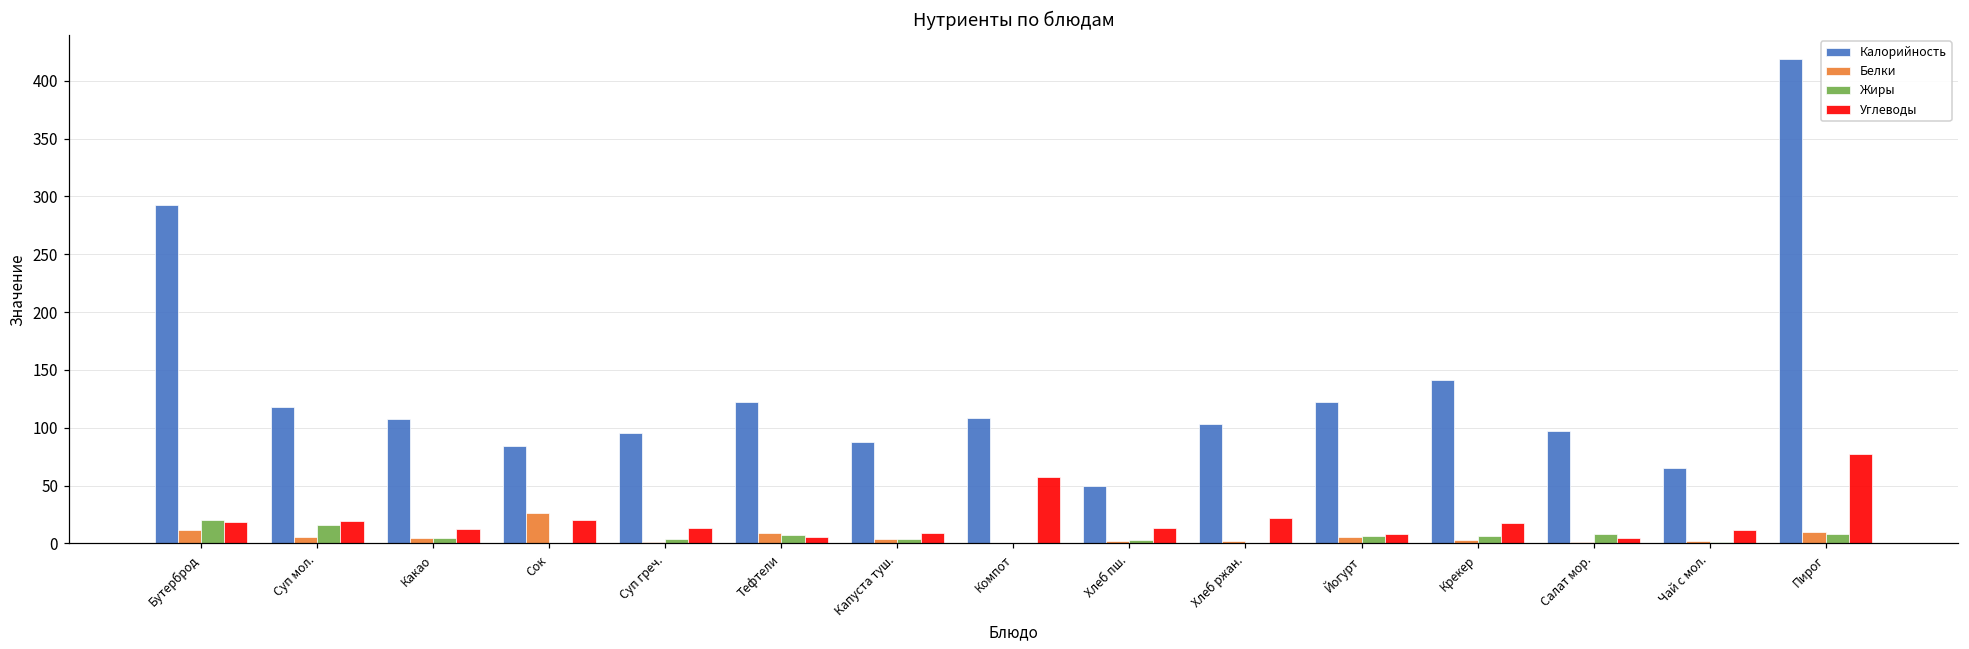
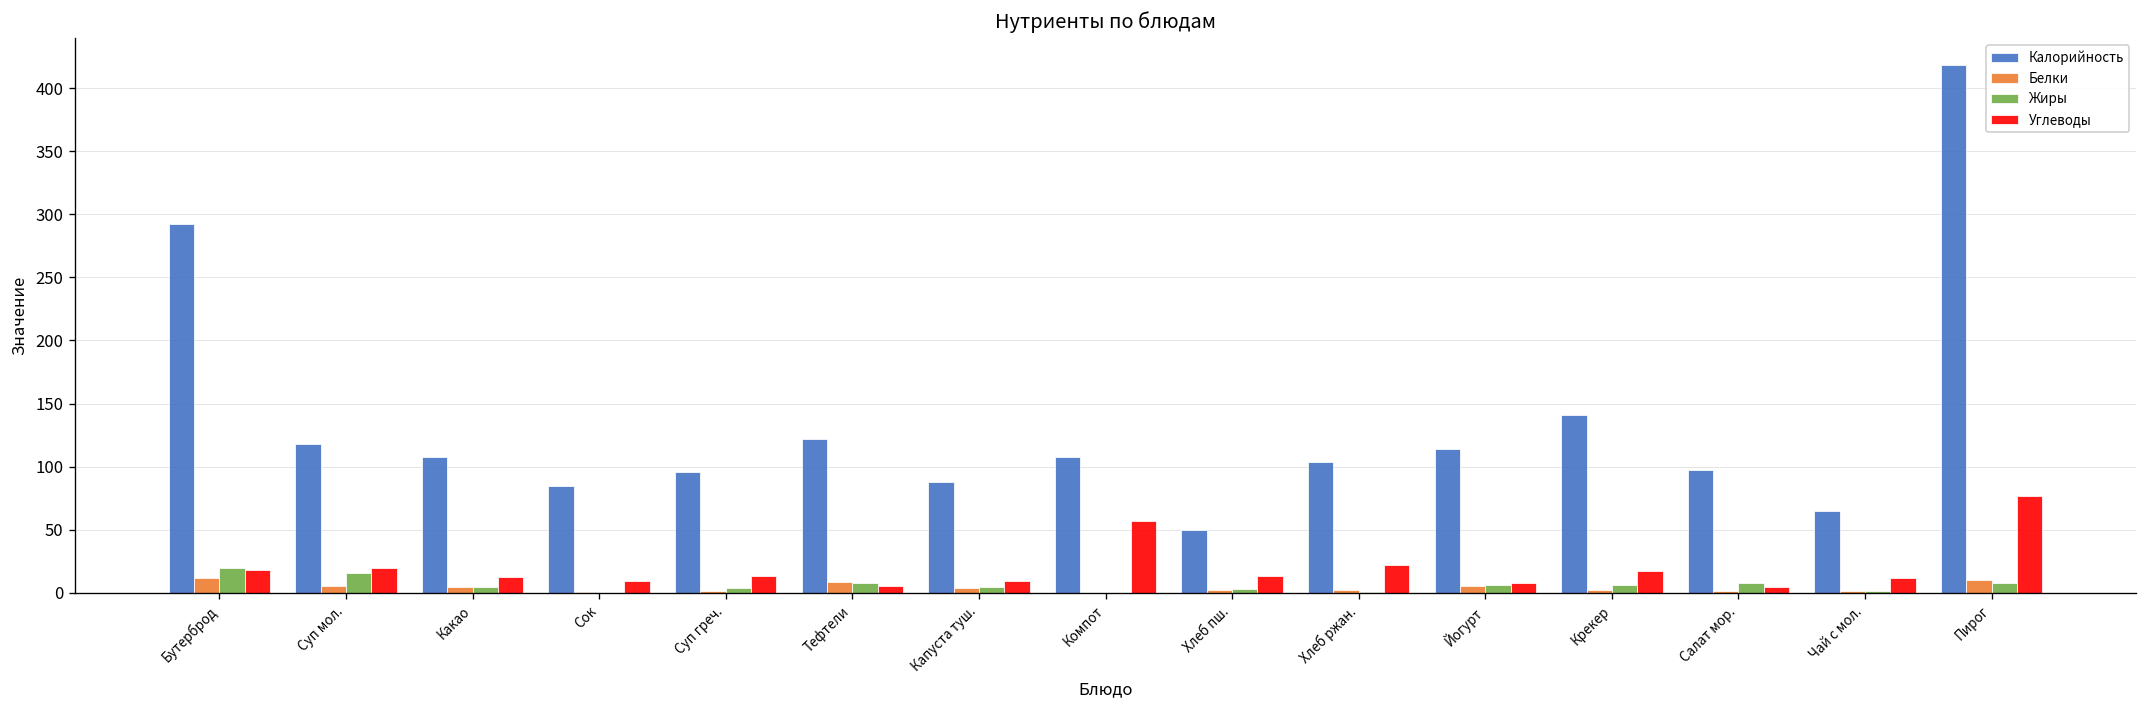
Белки, Сок: 26 -> 1
Углеводы, Сок: 20 -> 9
Калорийность, Йогурт: 122 -> 114
